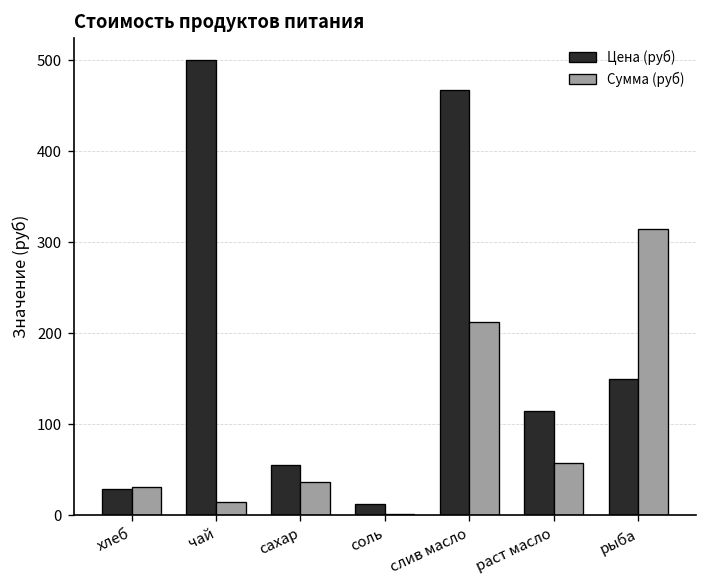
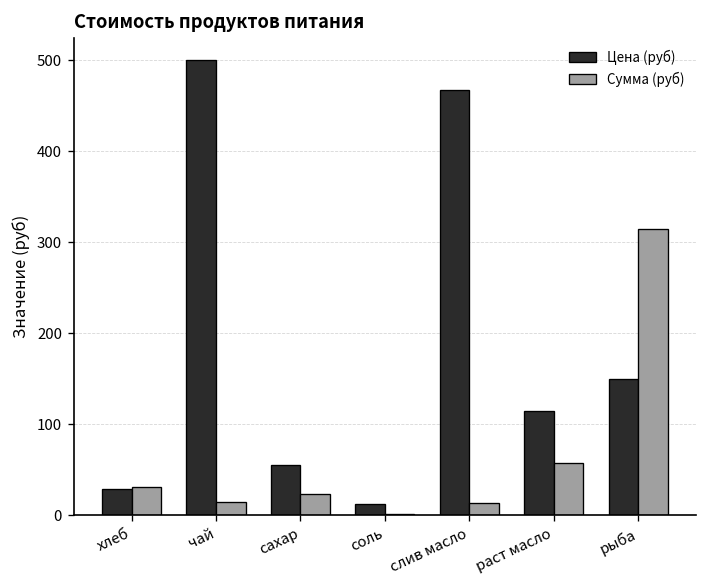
Сумма (руб), сахар: 40 -> 20
Сумма (руб), слив масло: 210 -> 10
